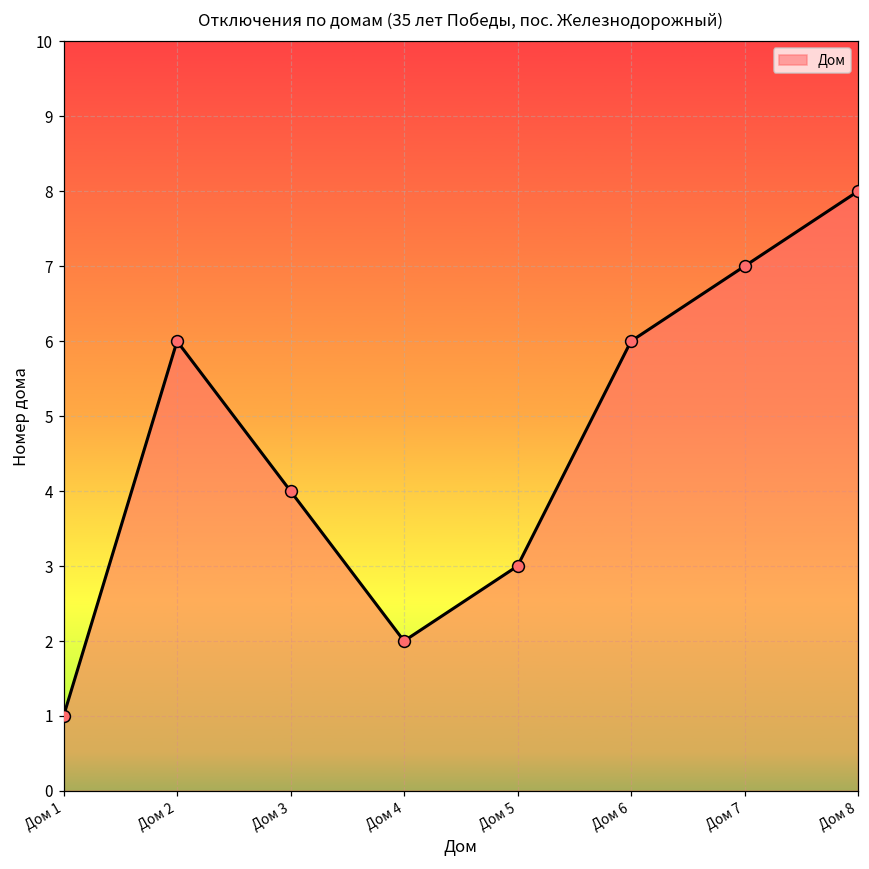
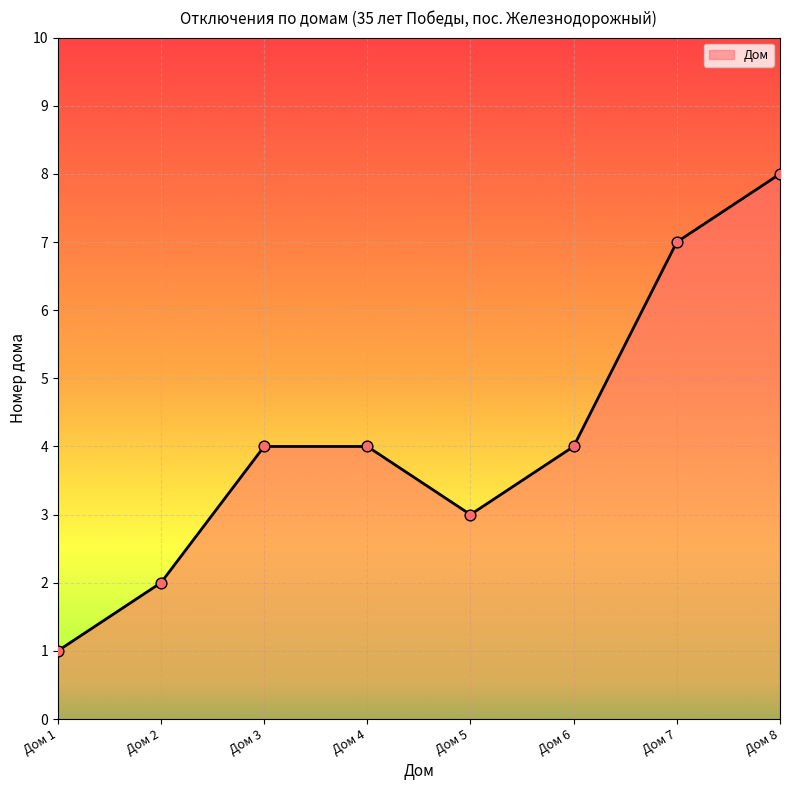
Дом 2: 6 -> 2
Дом 4: 2 -> 4
Дом 6: 6 -> 4
